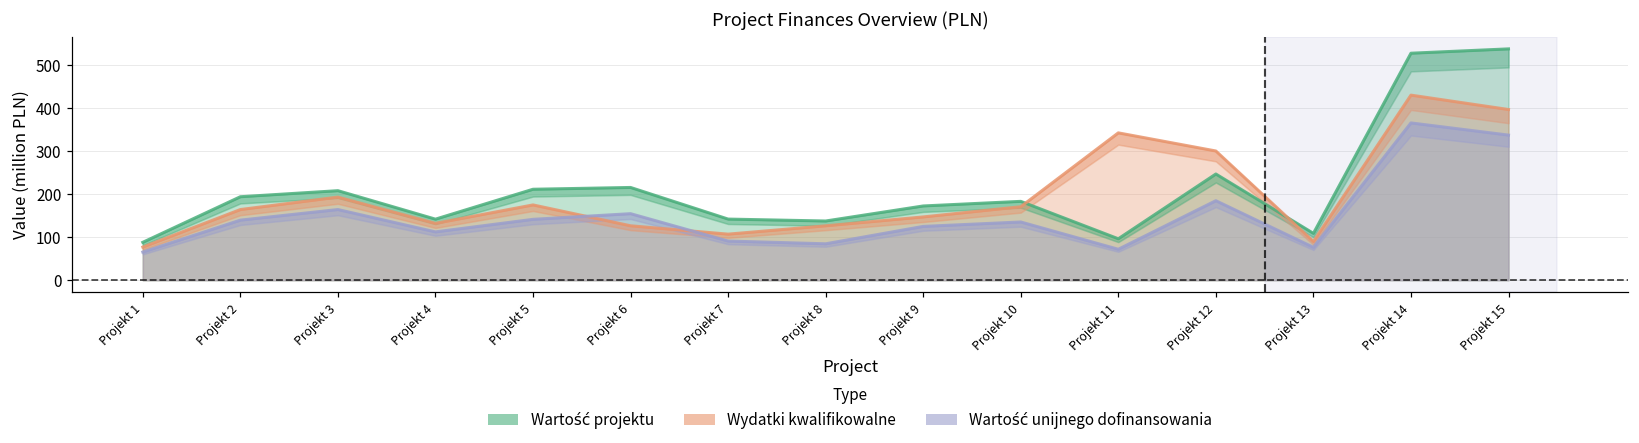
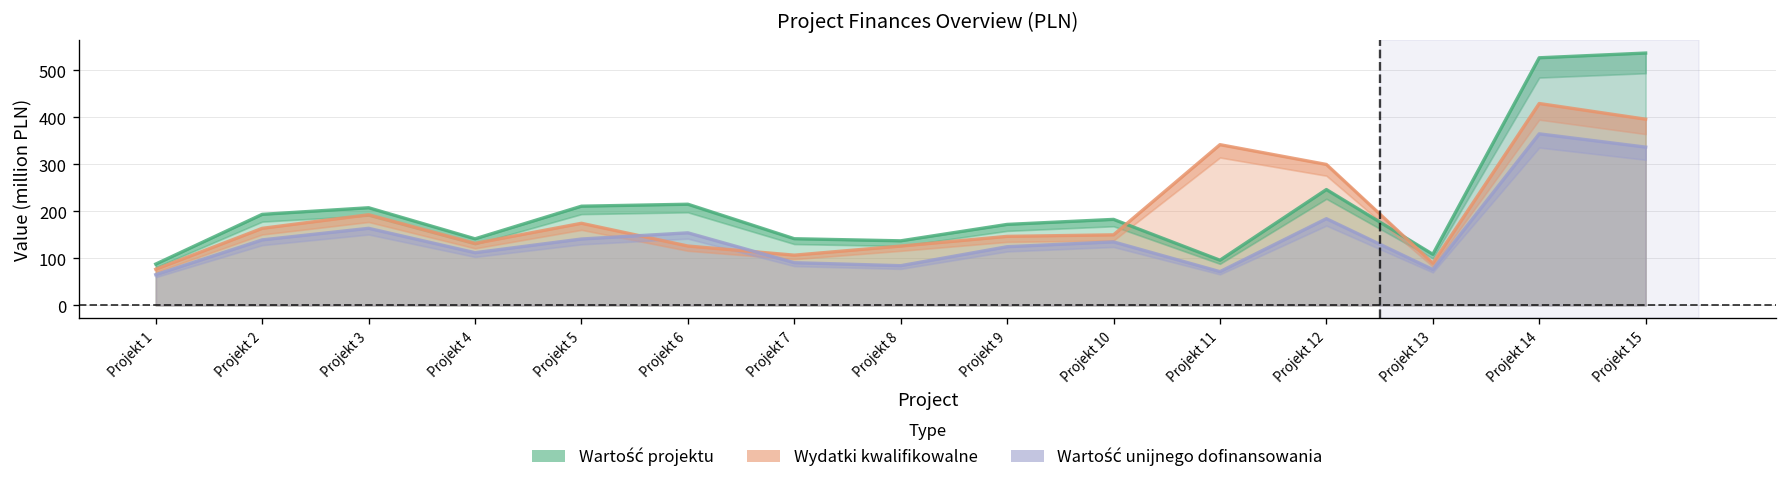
Wydatki kwalifikowalne, Projekt 10: 170 -> 150
